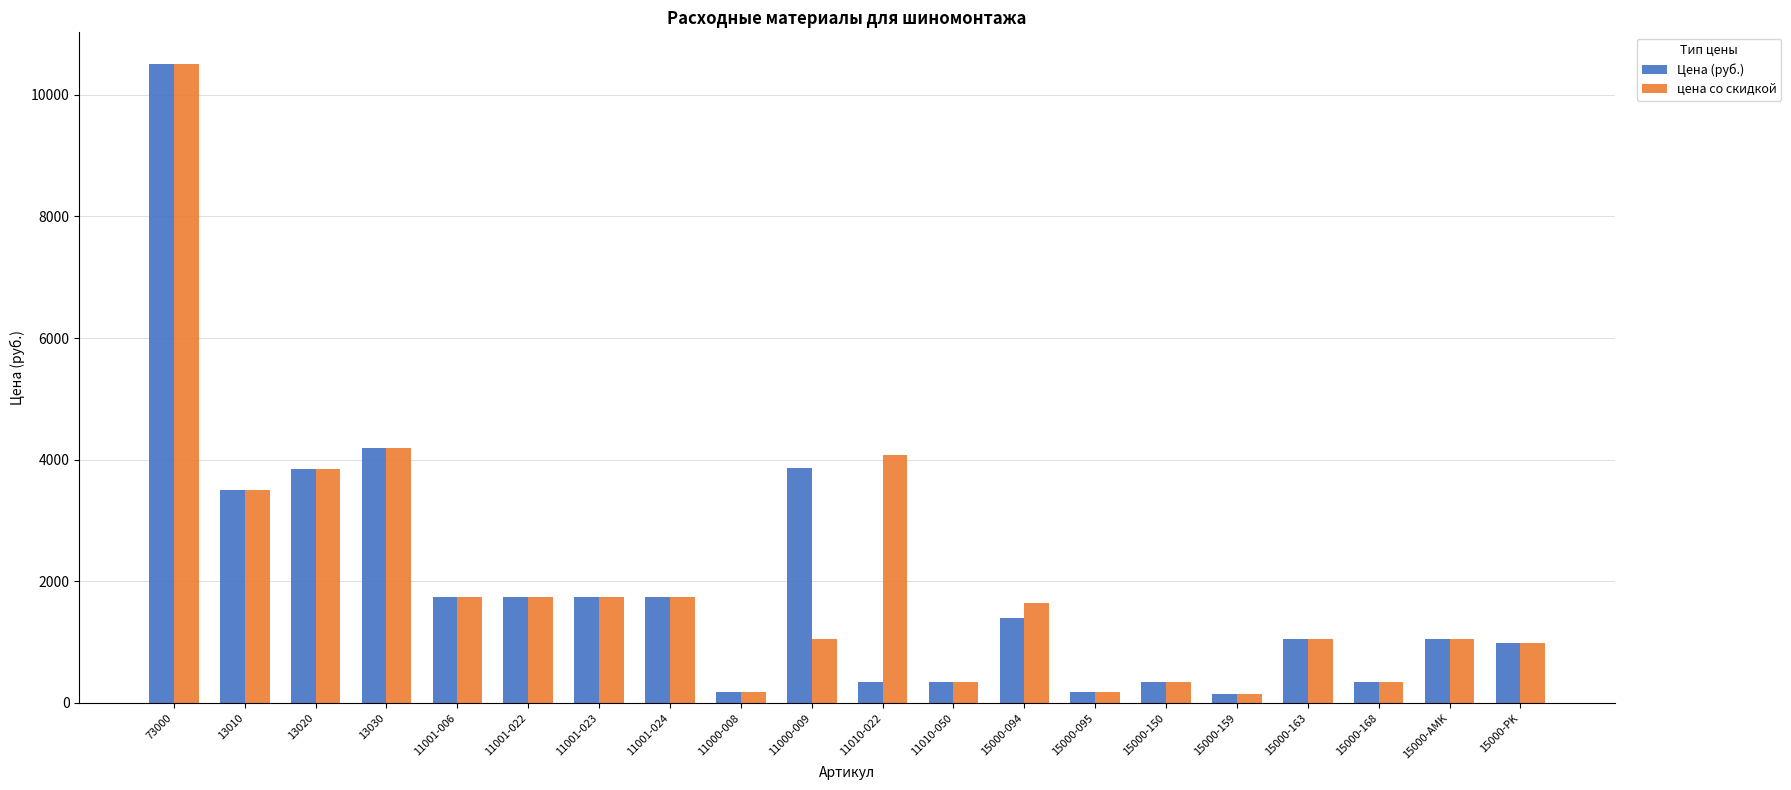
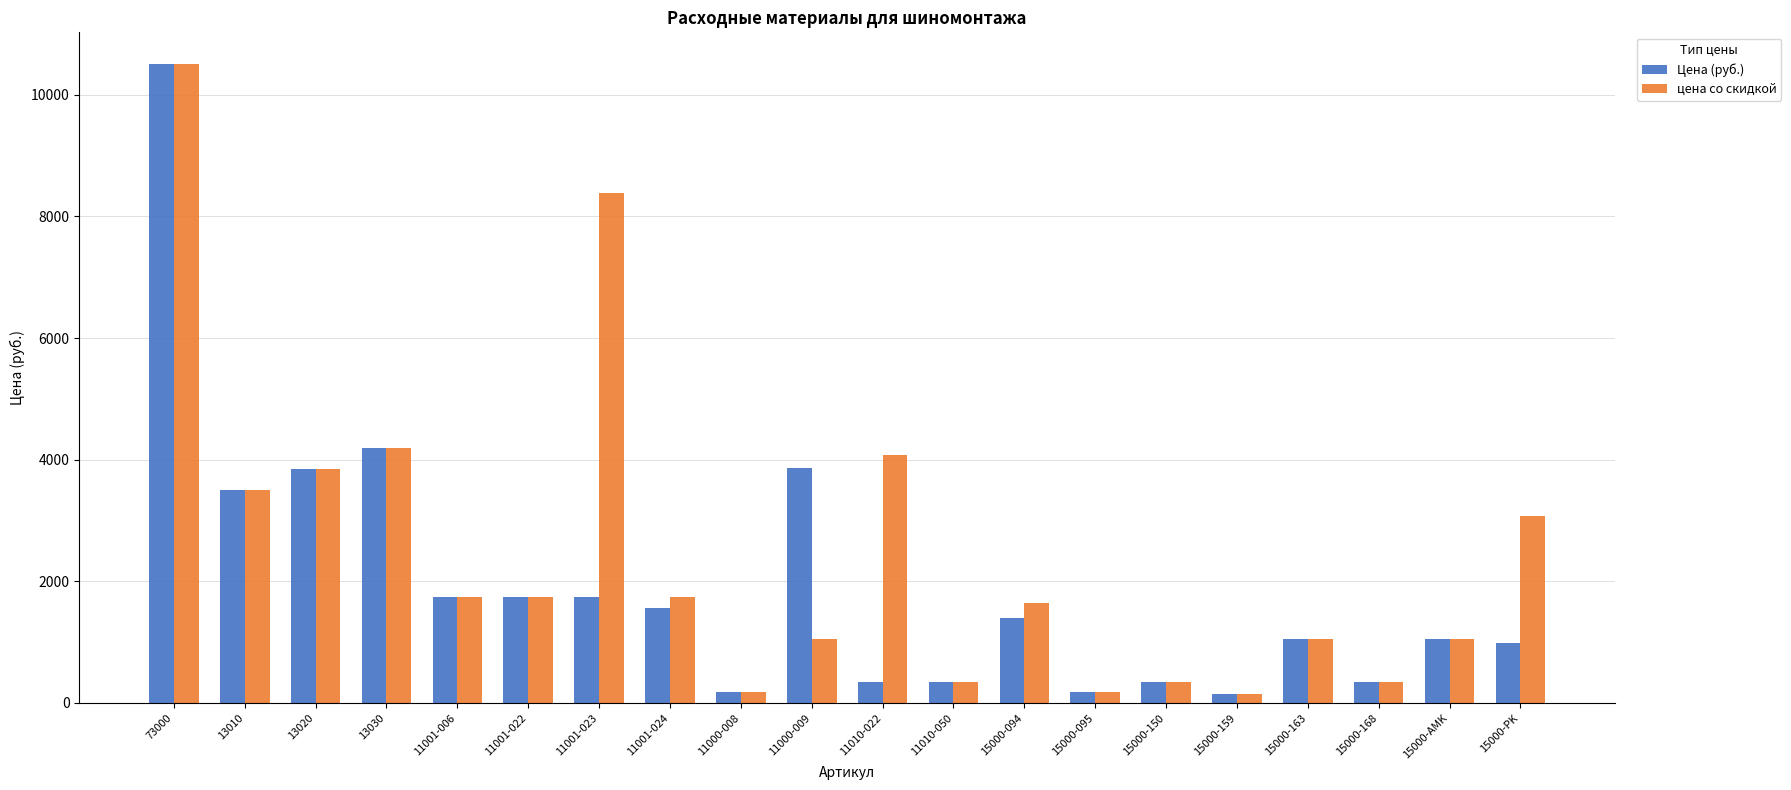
цена со скидкой, 11001-023: 1800 -> 8400
Цена (руб.), 11001-024: 1800 -> 1600
цена со скидкой, 15000-PK: 1000 -> 3100
